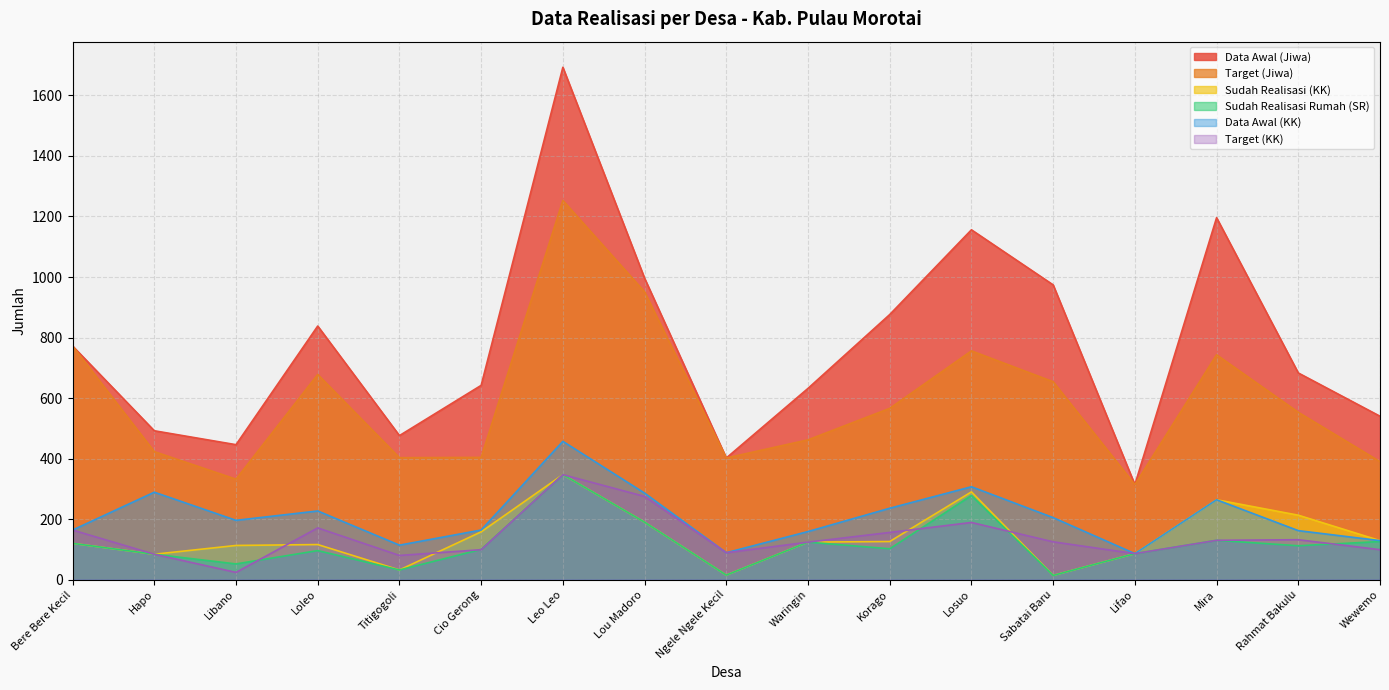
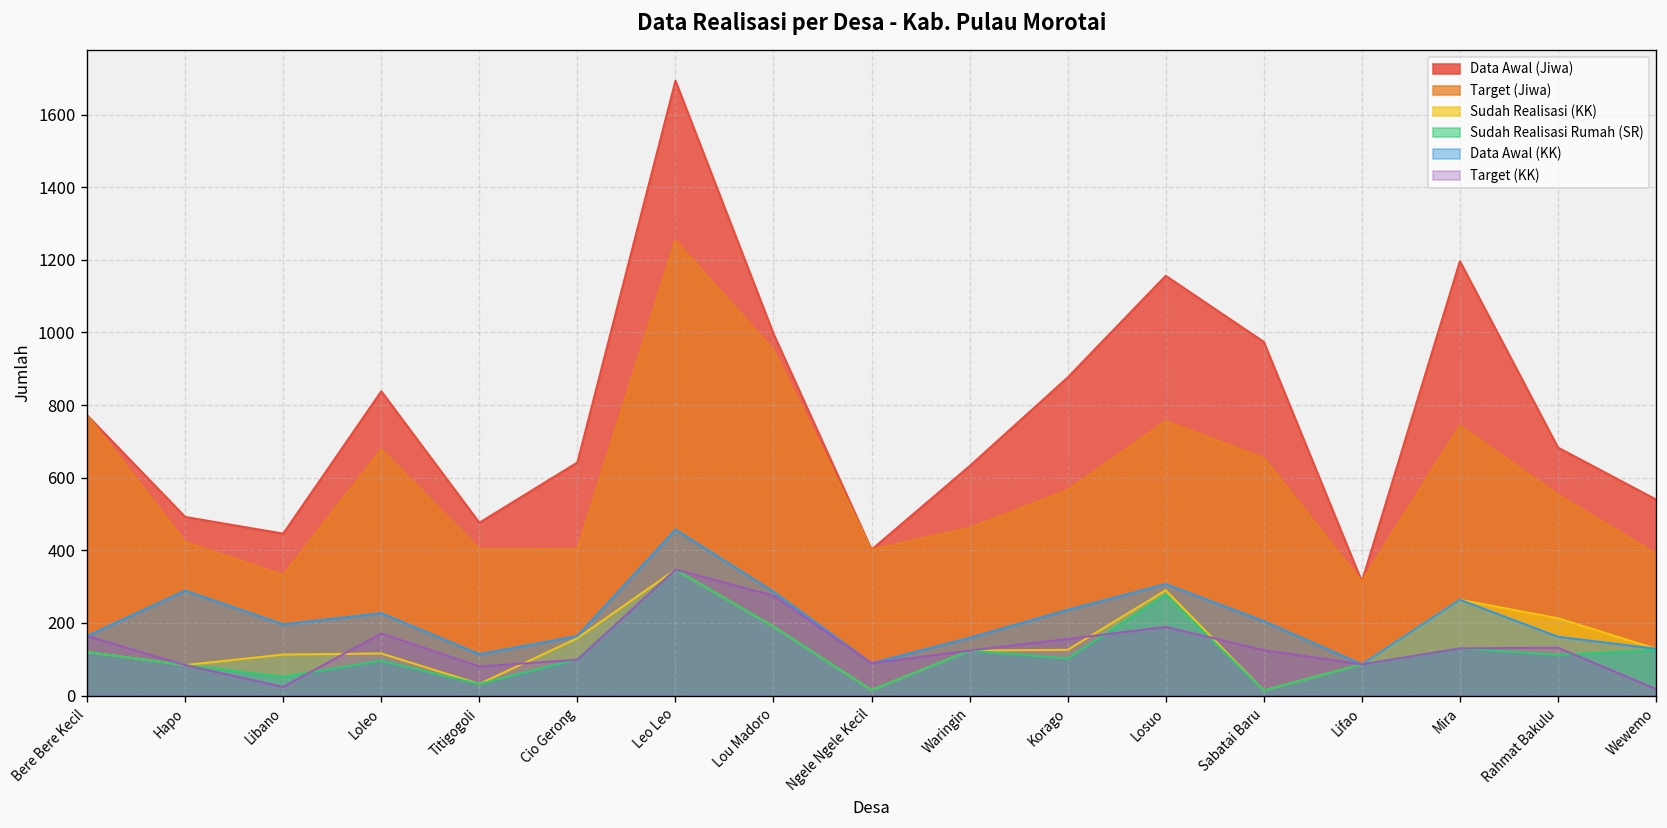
Target (KK), Wewemo: 100 -> 20
